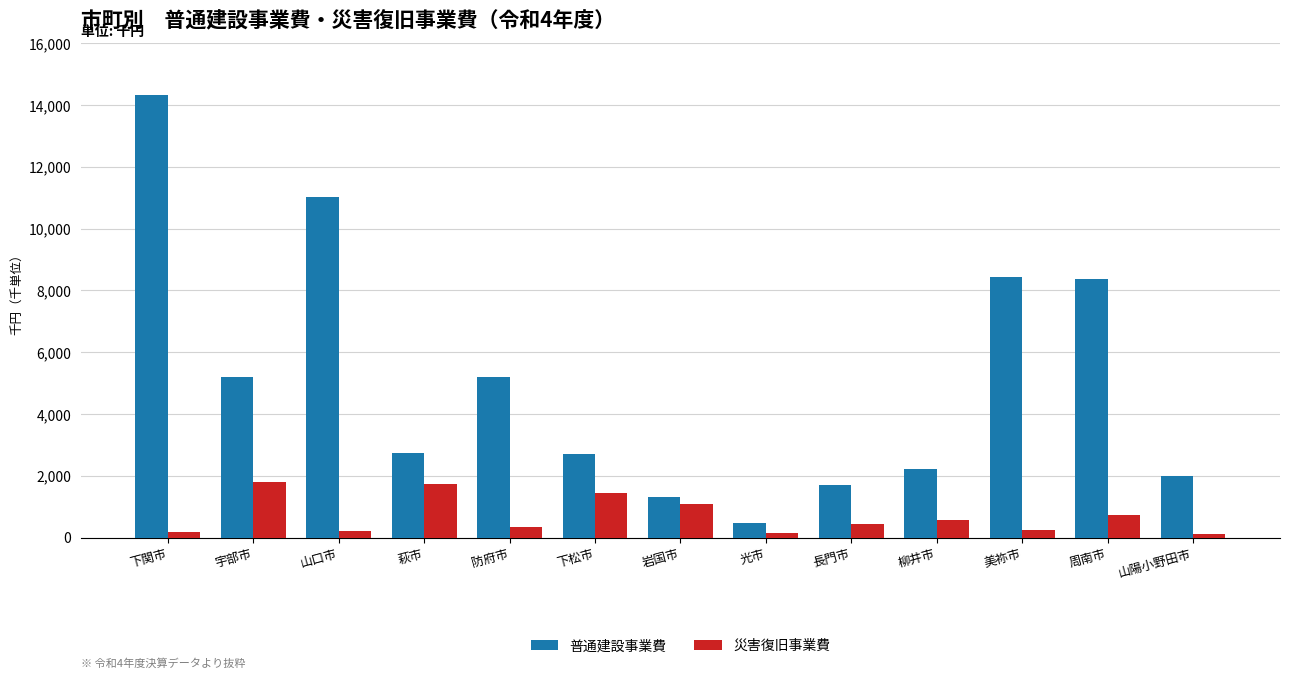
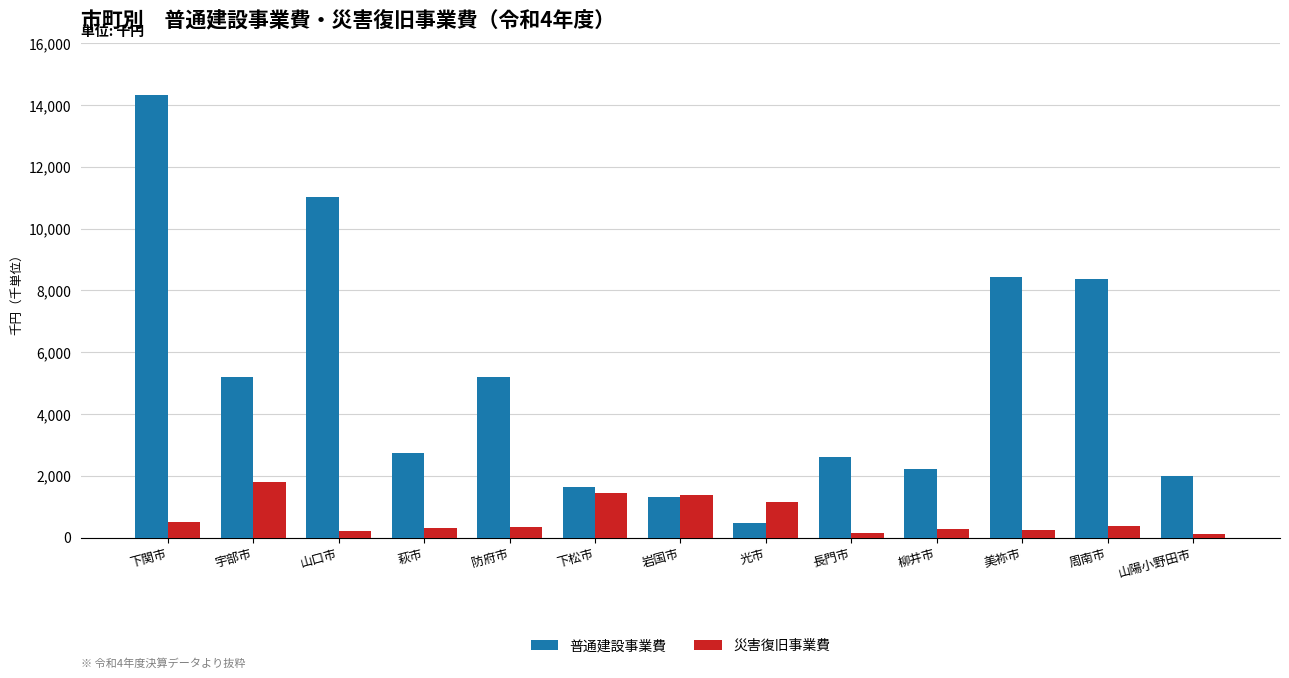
災害復旧事業費, 下関市: 200 -> 500
災害復旧事業費, 萩市: 1,700 -> 300
普通建設事業費, 下松市: 2,700 -> 1,600
災害復旧事業費, 岩国市: 1,100 -> 1,400
災害復旧事業費, 光市: 100 -> 1,200
普通建設事業費, 長門市: 1,700 -> 2,600
災害復旧事業費, 長門市: 400 -> 100
災害復旧事業費, 柳井市: 600 -> 300
災害復旧事業費, 周南市: 700 -> 400
